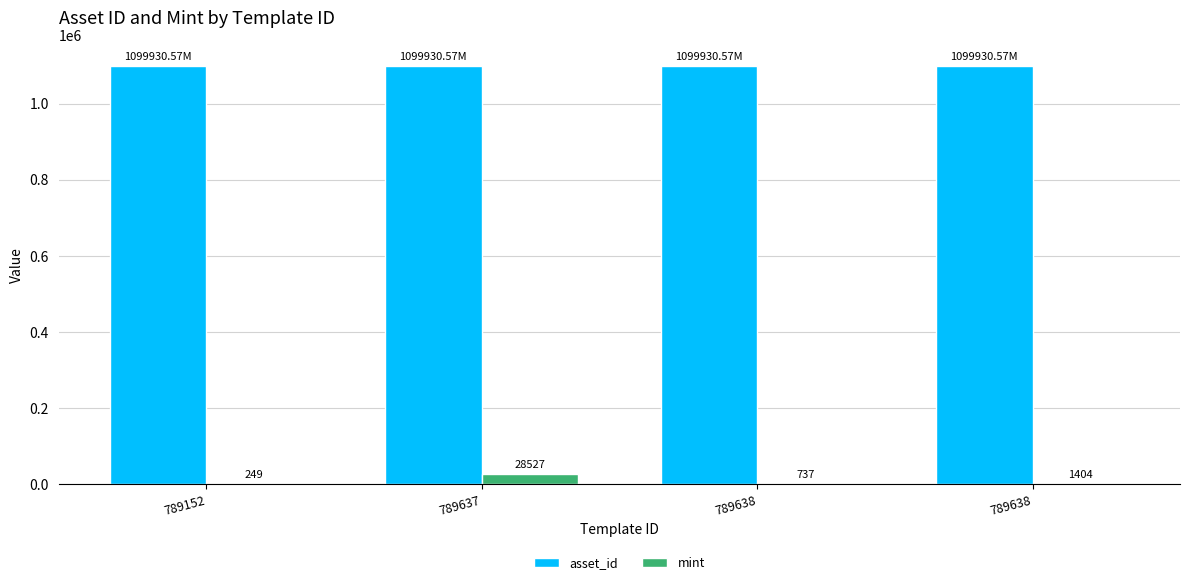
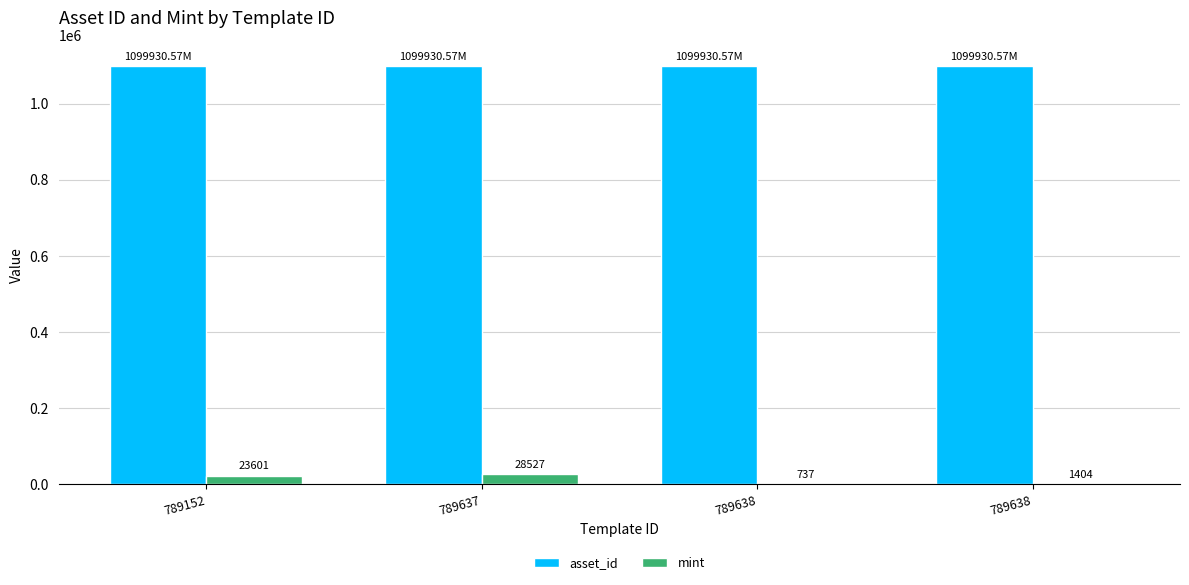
mint, 789152: 249 -> 23601
